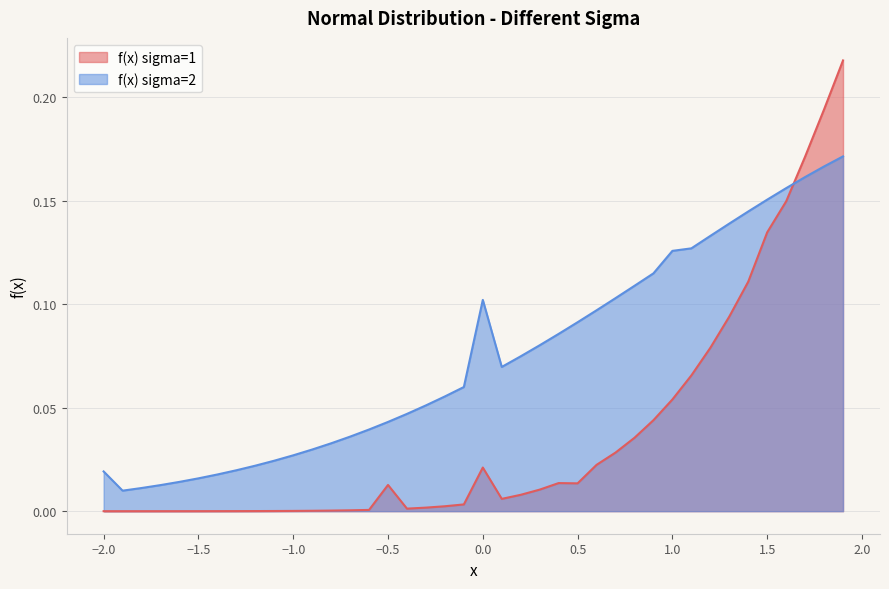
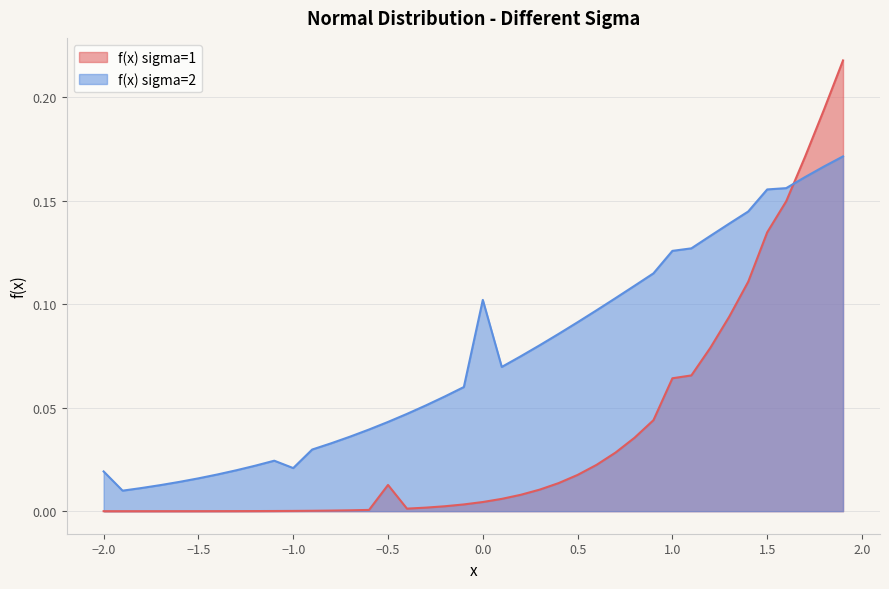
f(x) sigma=2, −1.0: 0.027 -> 0.021
f(x) sigma=1, 0.0: 0.021 -> 0.004
f(x) sigma=1, 0.5: 0.013 -> 0.018
f(x) sigma=1, 1.0: 0.054 -> 0.064
f(x) sigma=2, 1.5: 0.151 -> 0.156
